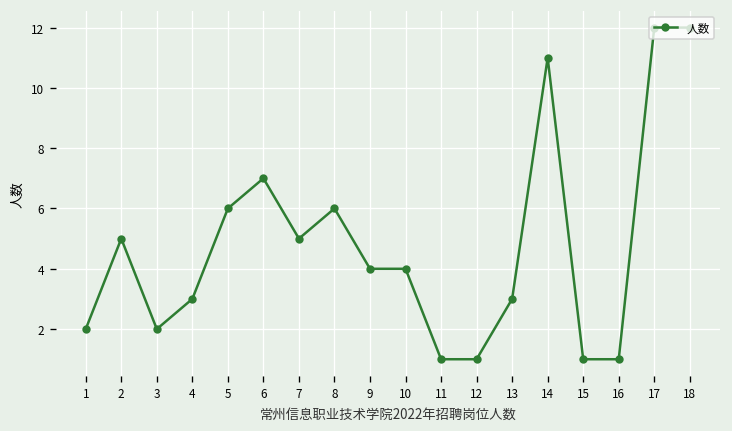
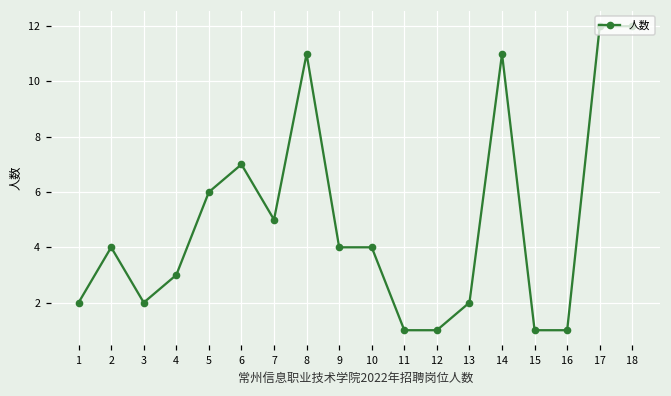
2: 5 -> 4
8: 6 -> 11
13: 3 -> 2
